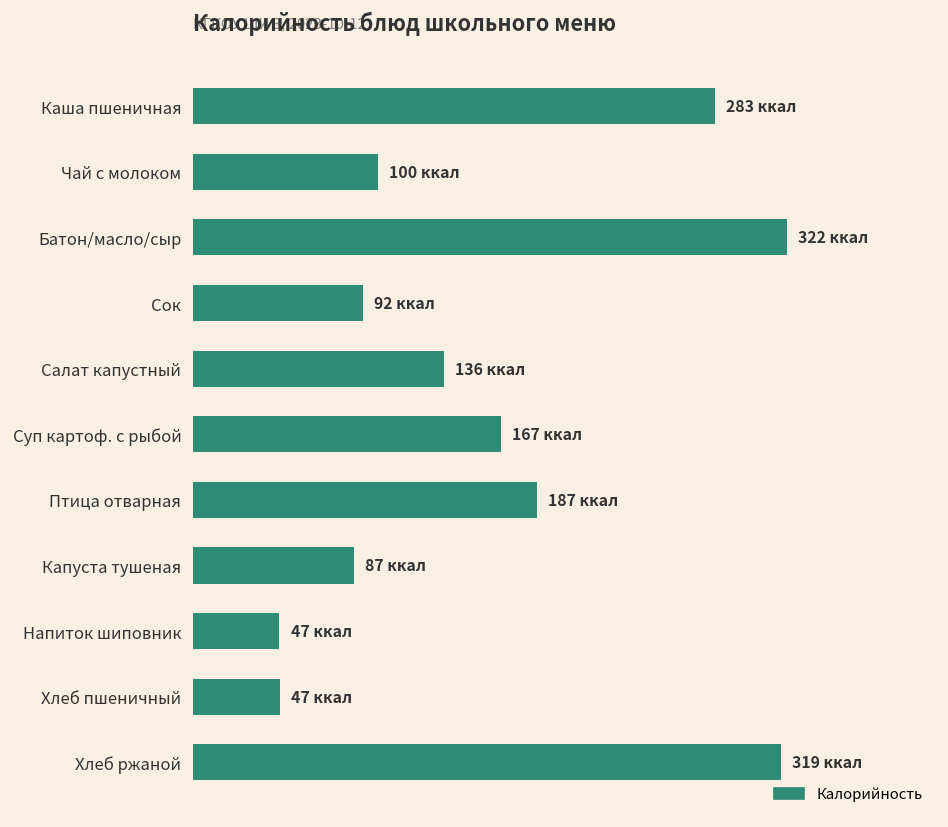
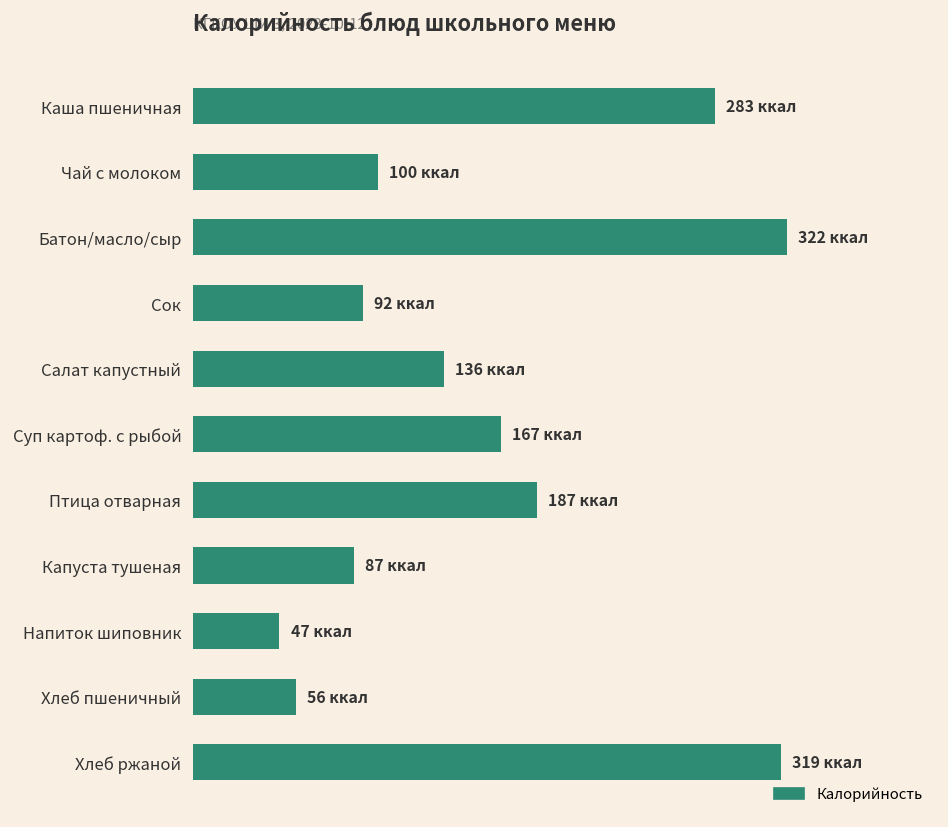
Хлеб пшеничный: 47 -> 56
